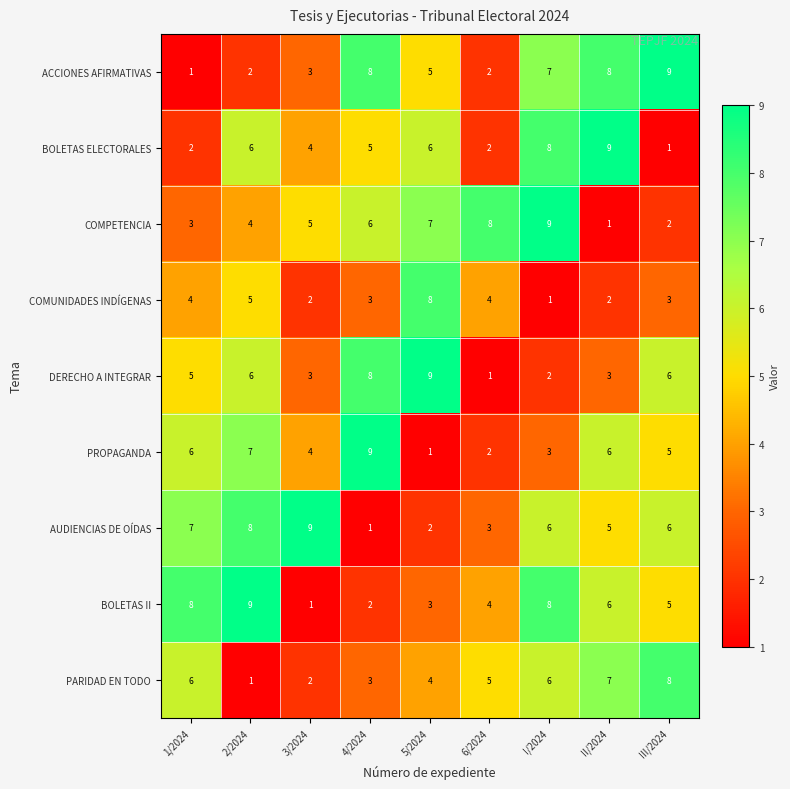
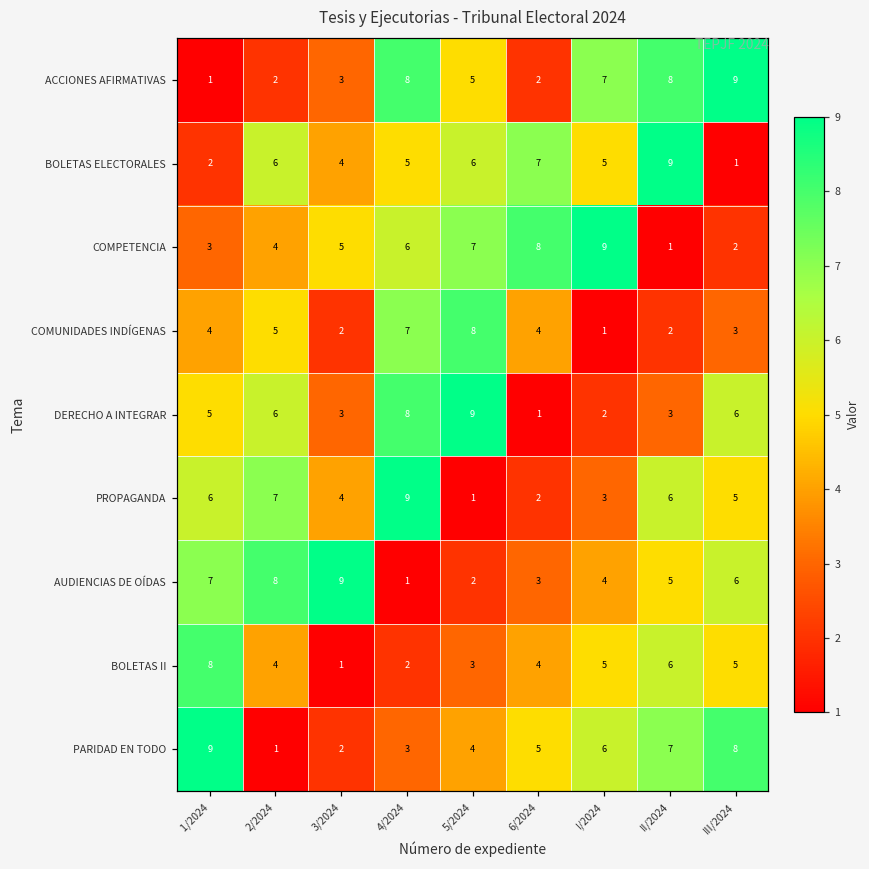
BOLETAS ELECTORALES, 6/2024: 2 -> 7
BOLETAS ELECTORALES, I/2024: 8 -> 5
COMUNIDADES INDÍGENAS, 4/2024: 3 -> 7
AUDIENCIAS DE OÍDAS, I/2024: 6 -> 4
BOLETAS II, 2/2024: 9 -> 4
BOLETAS II, I/2024: 8 -> 5
PARIDAD EN TODO, 1/2024: 6 -> 9
